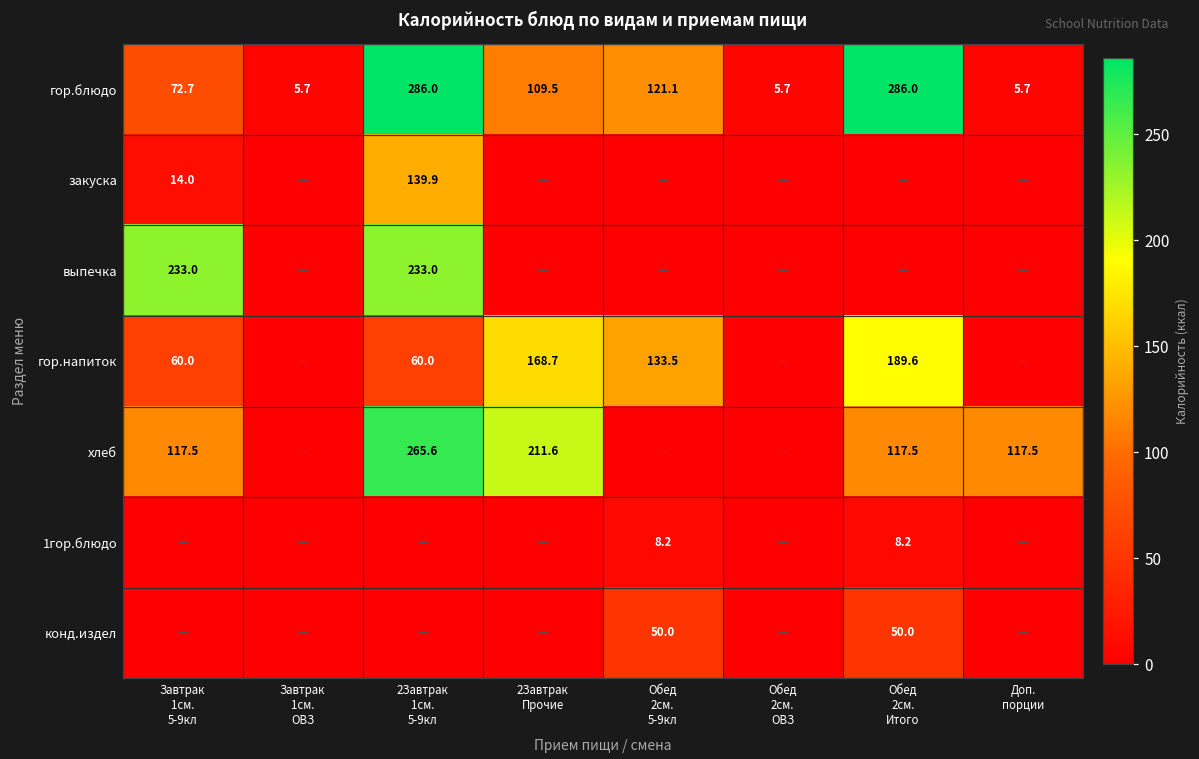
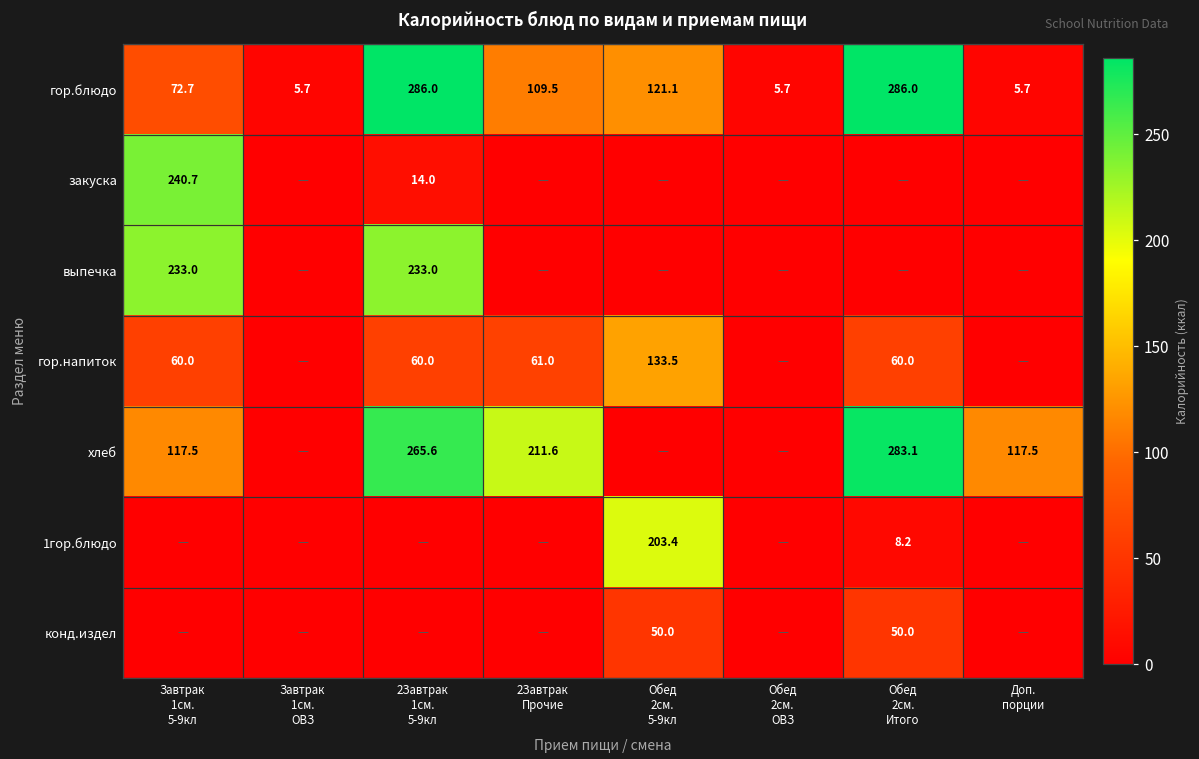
закуска, Завтрак 1см. 5-9кл: 14.0 -> 240.7
закуска, 2Завтрак 1см. 5-9кл: 139.9 -> 14.0
гор.напиток, 2Завтрак Прочие: 168.7 -> 61.0
гор.напиток, Обед 2см. Итого: 189.6 -> 60.0
хлеб, Обед 2см. Итого: 117.5 -> 283.1
1гор.блюдо, Обед 2см. 5-9кл: 8.2 -> 203.4
